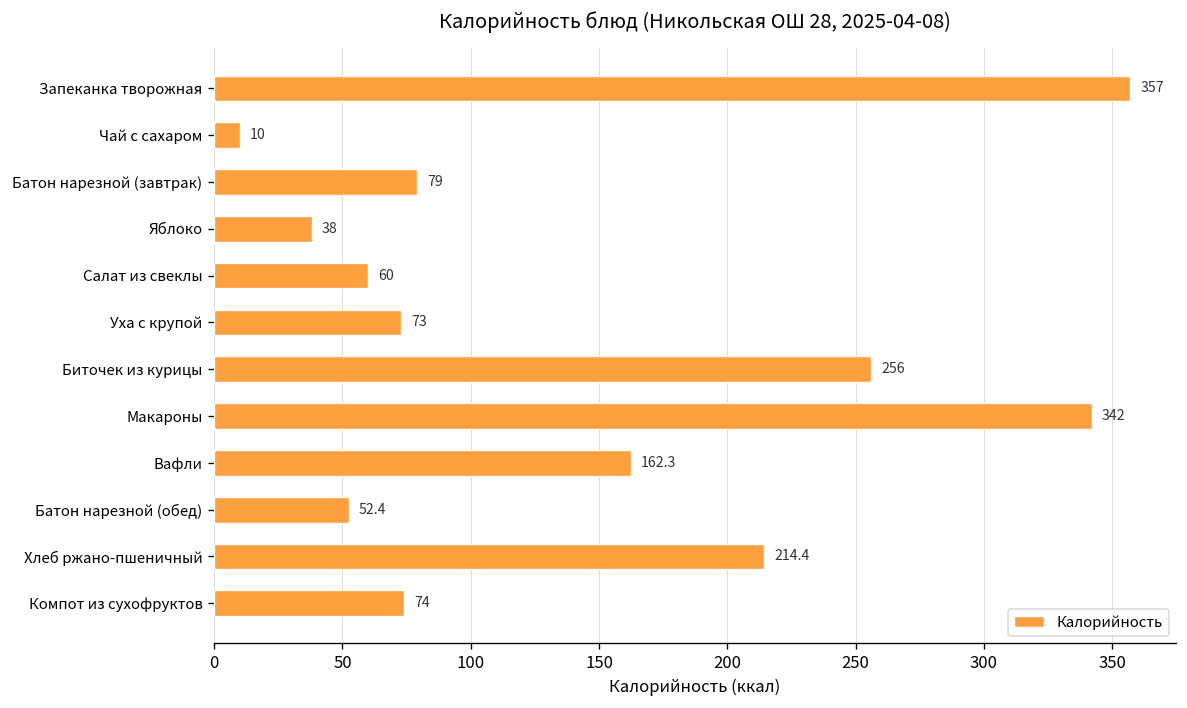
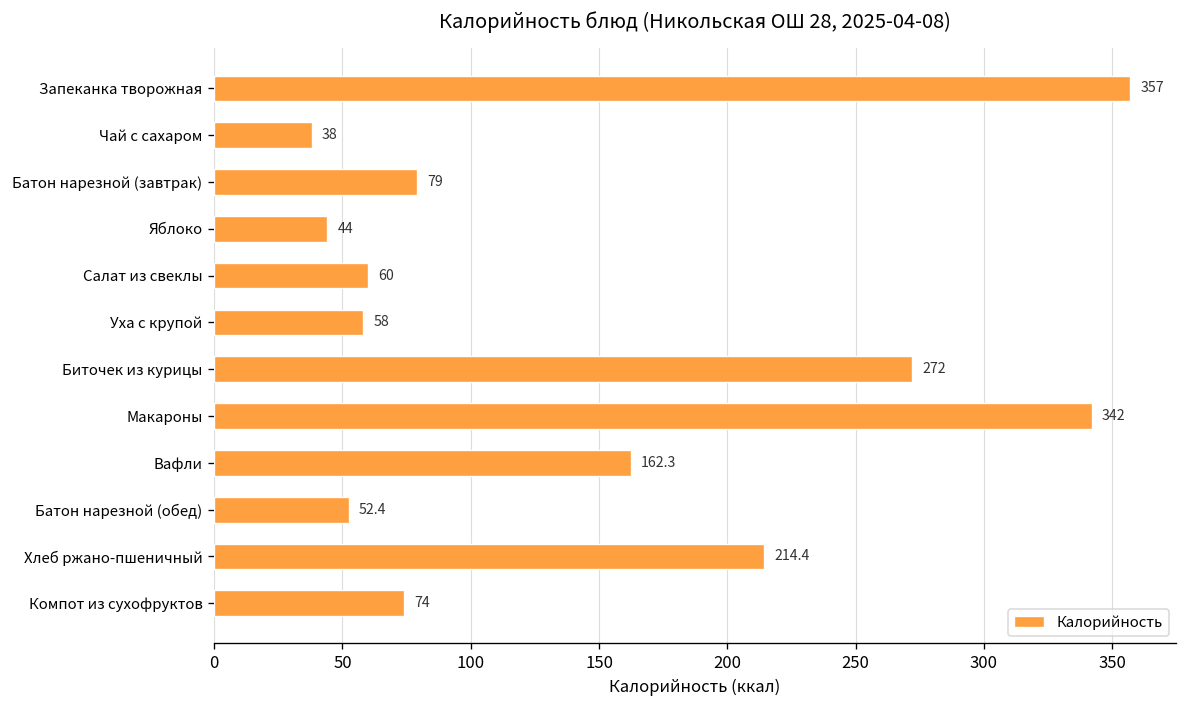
Чай с сахаром: 10 -> 38
Яблоко: 38 -> 44
Уха с крупой: 73 -> 58
Биточек из курицы: 256 -> 272
